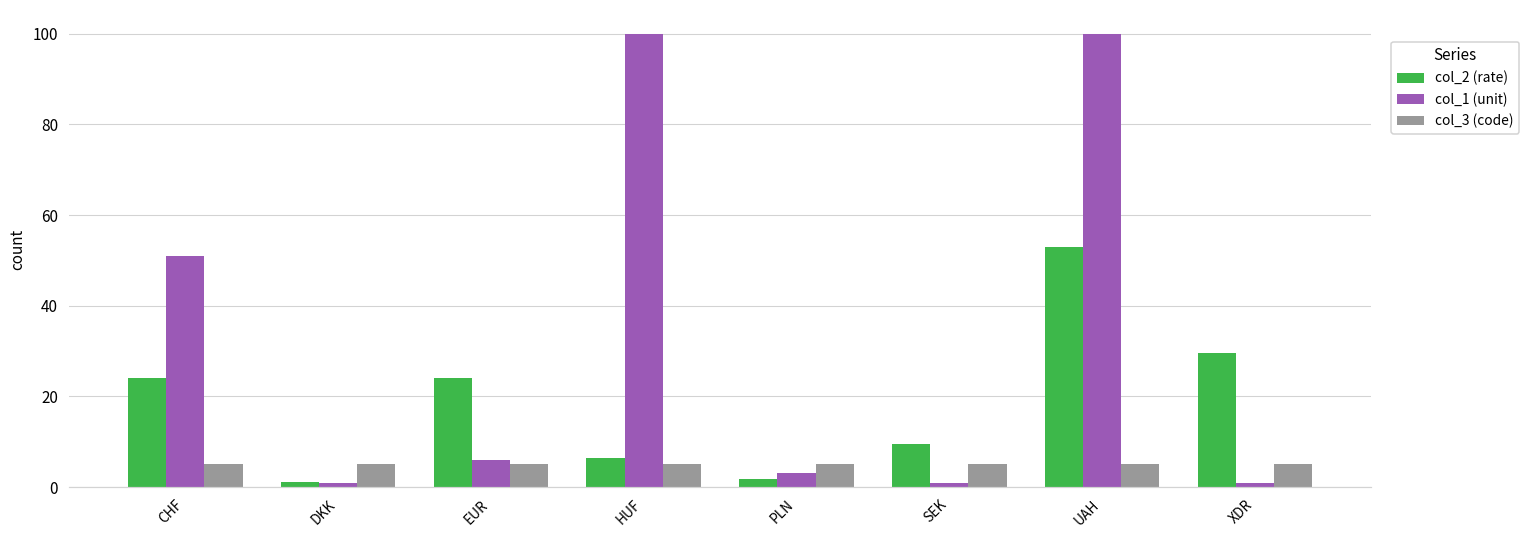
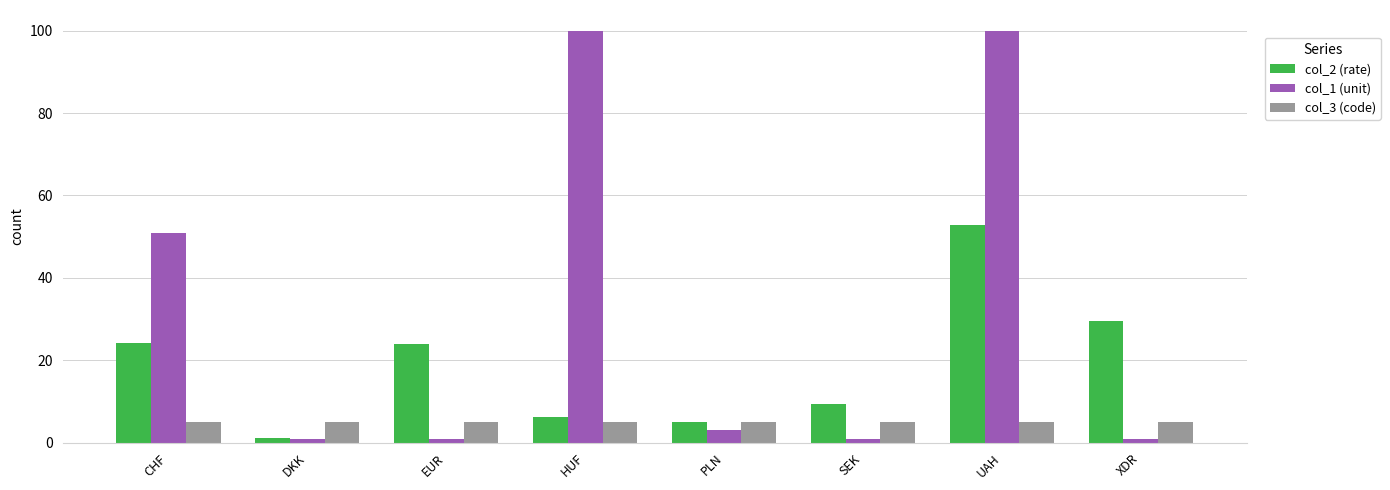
col_1 (unit), EUR: 6 -> 1
col_2 (rate), PLN: 2 -> 5
